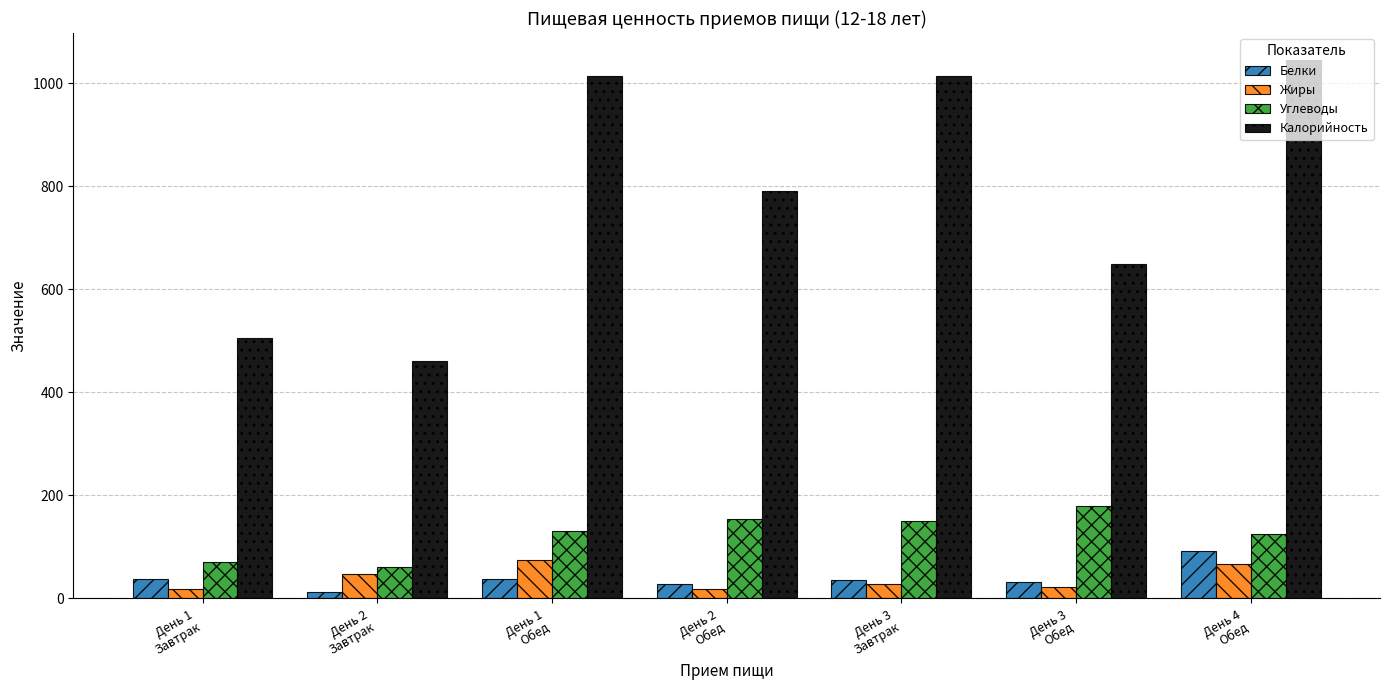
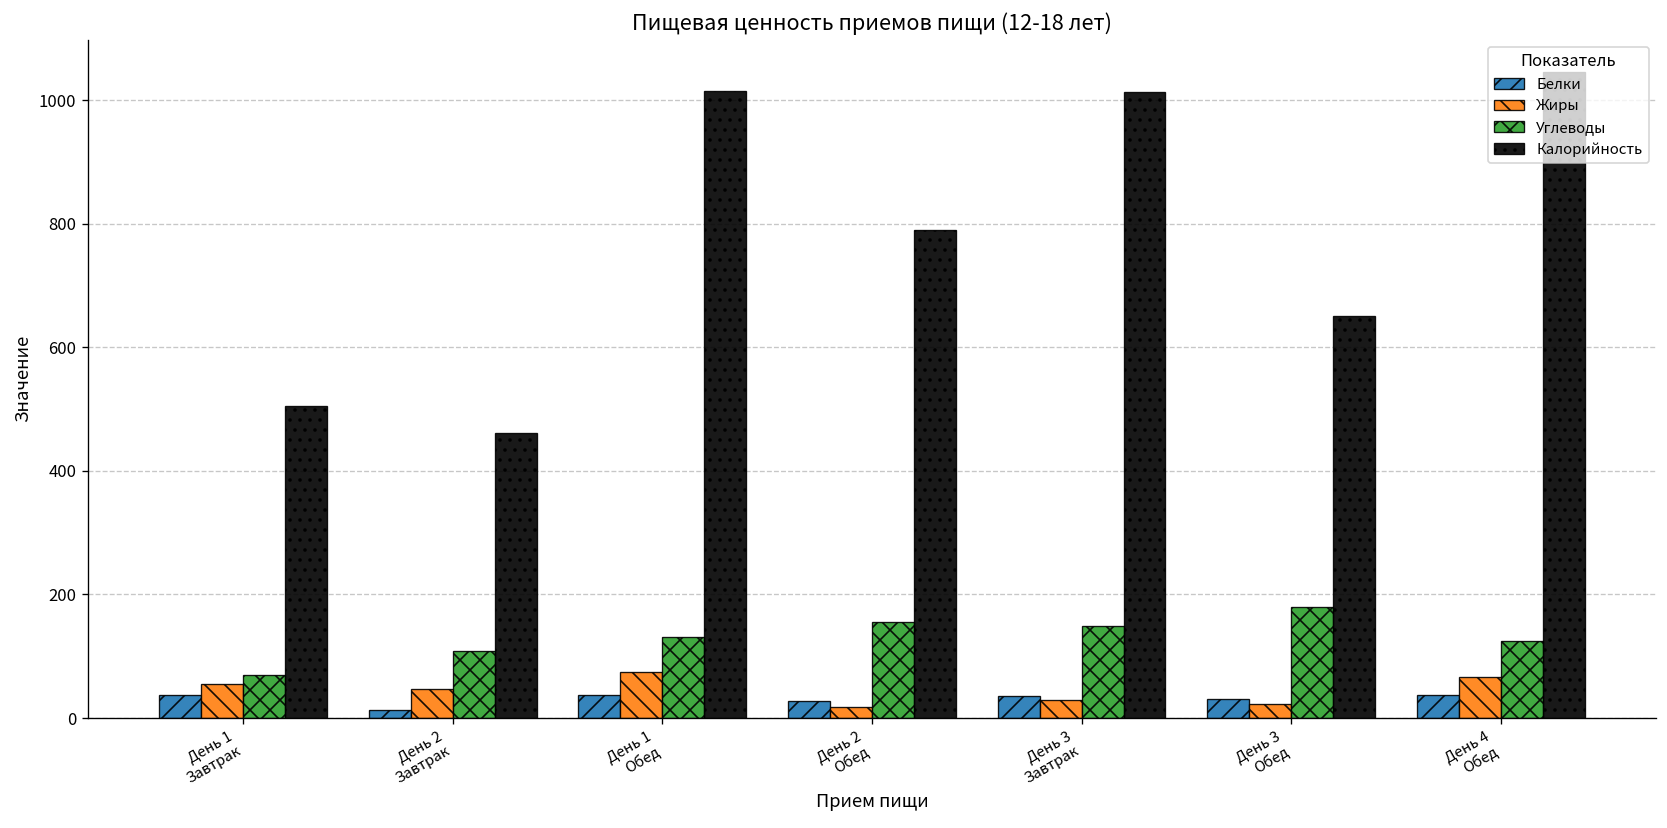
Жиры, День 1 Завтрак: 20 -> 50
Углеводы, День 2 Завтрак: 60 -> 110
Белки, День 4 Обед: 90 -> 40
